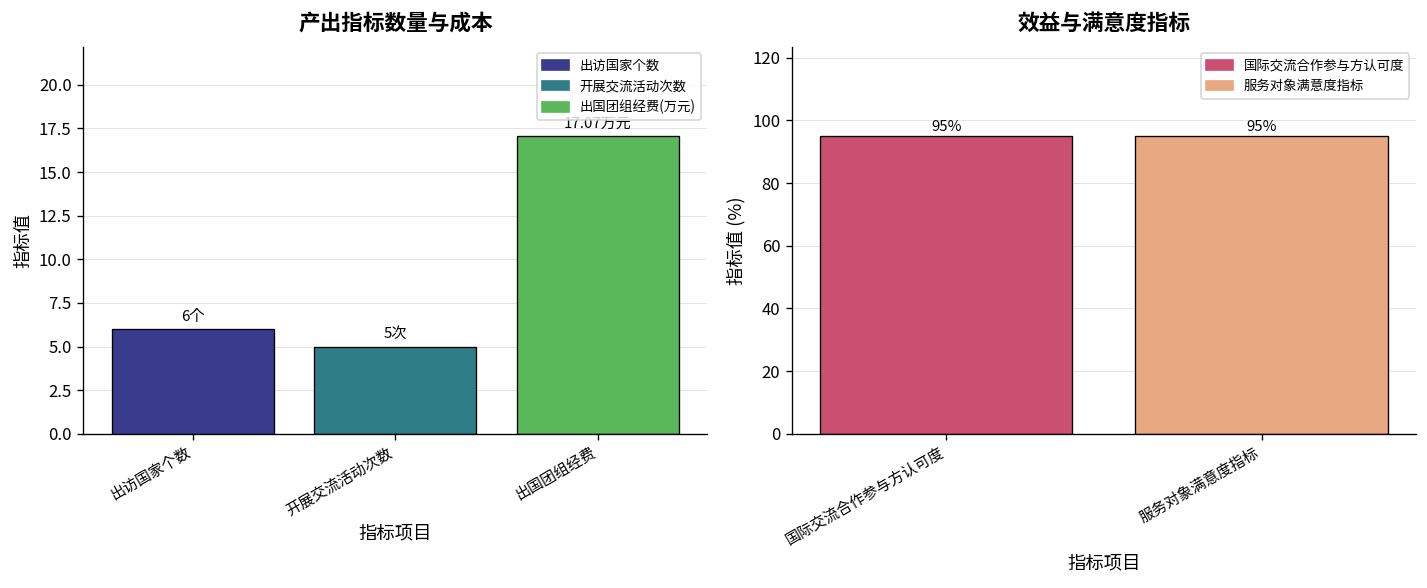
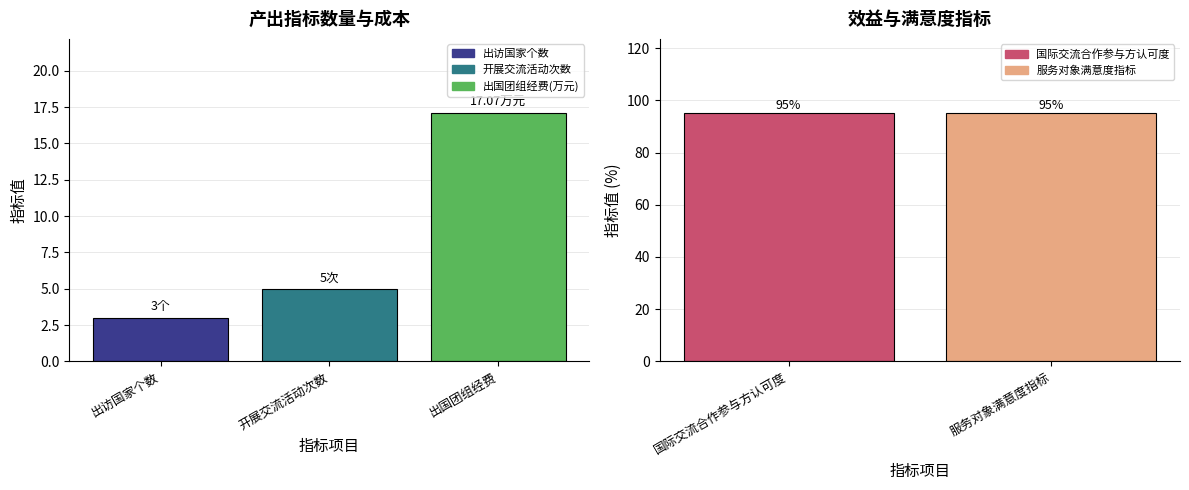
产出指标数量与成本, 出访国家个数: 6个 -> 3个
